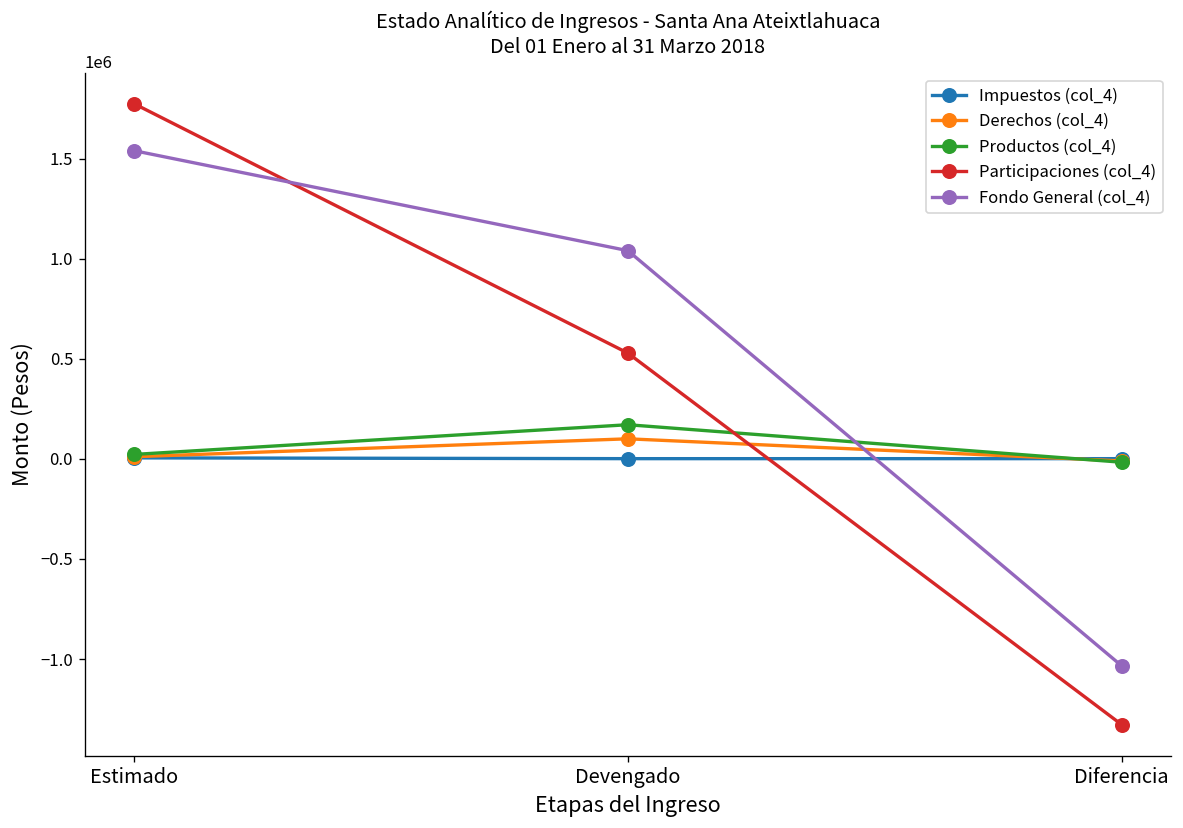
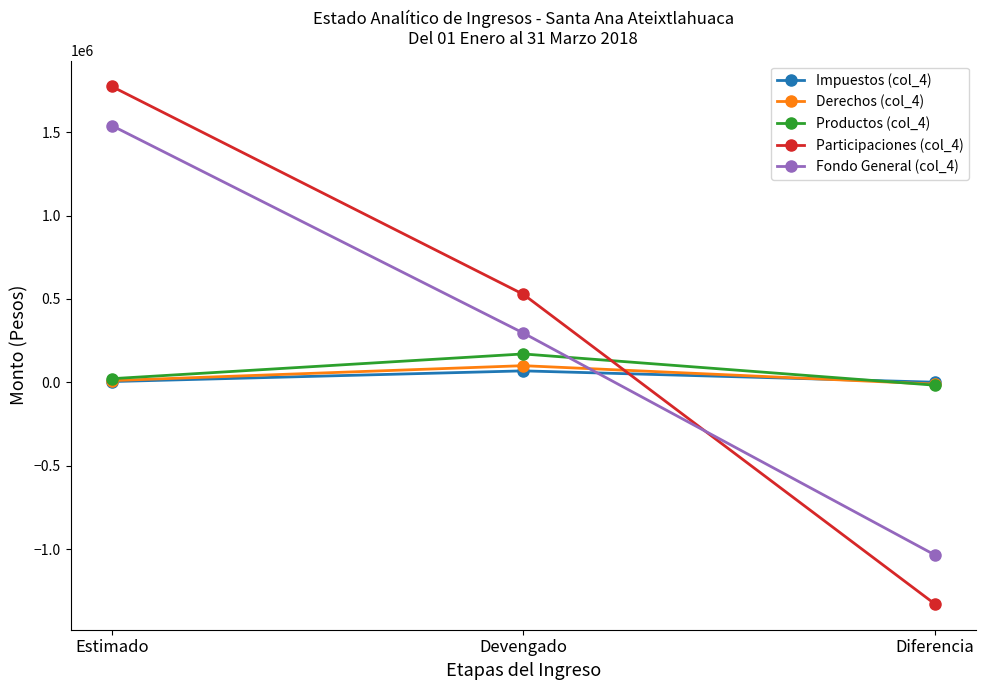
Impuestos (col_4), Devengado: 0 -> 70000
Fondo General (col_4), Devengado: 1040000 -> 300000
